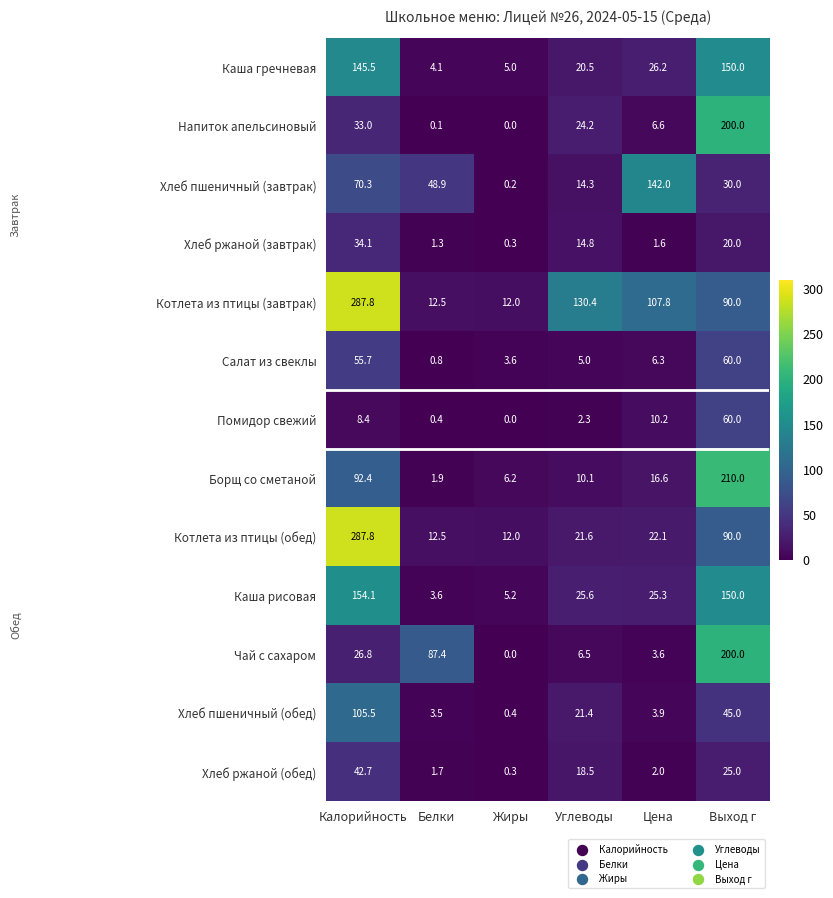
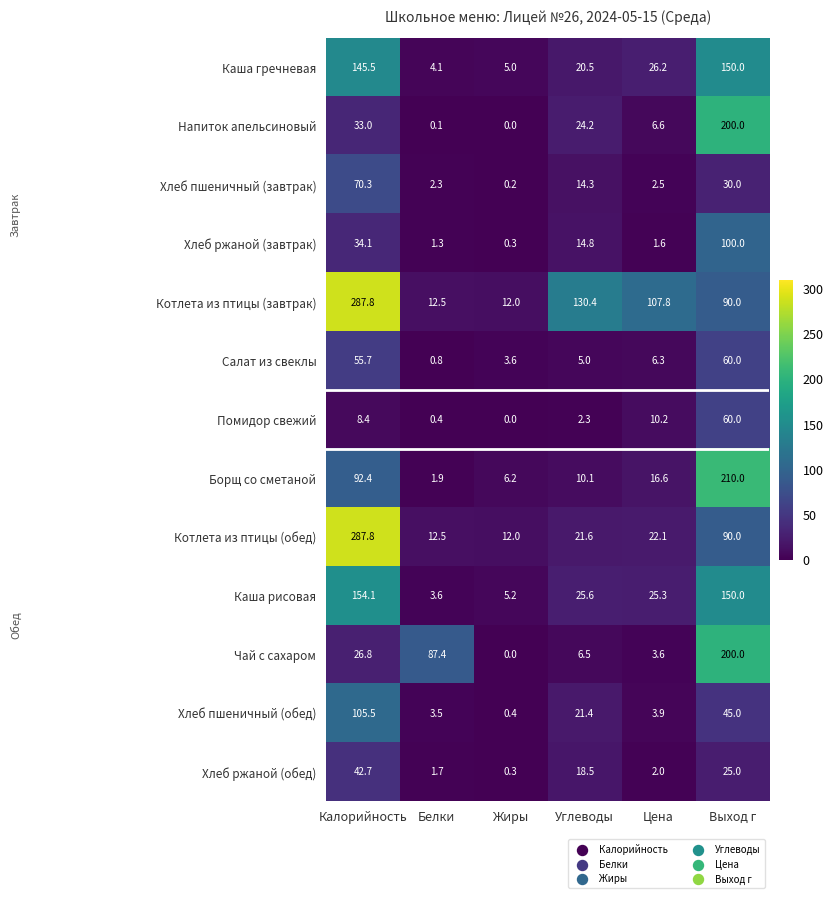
Хлеб пшеничный (завтрак), Белки: 48.9 -> 2.3
Хлеб пшеничный (завтрак), Цена: 142.0 -> 2.5
Хлеб ржаной (завтрак), Выход г: 20.0 -> 100.0
